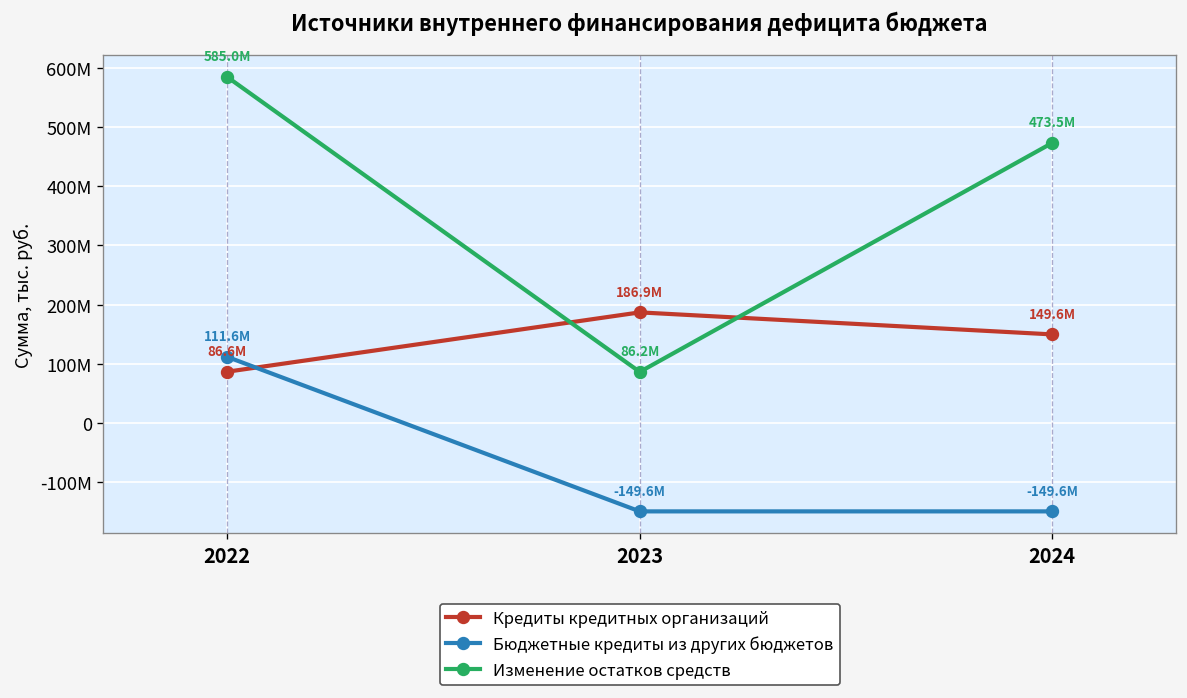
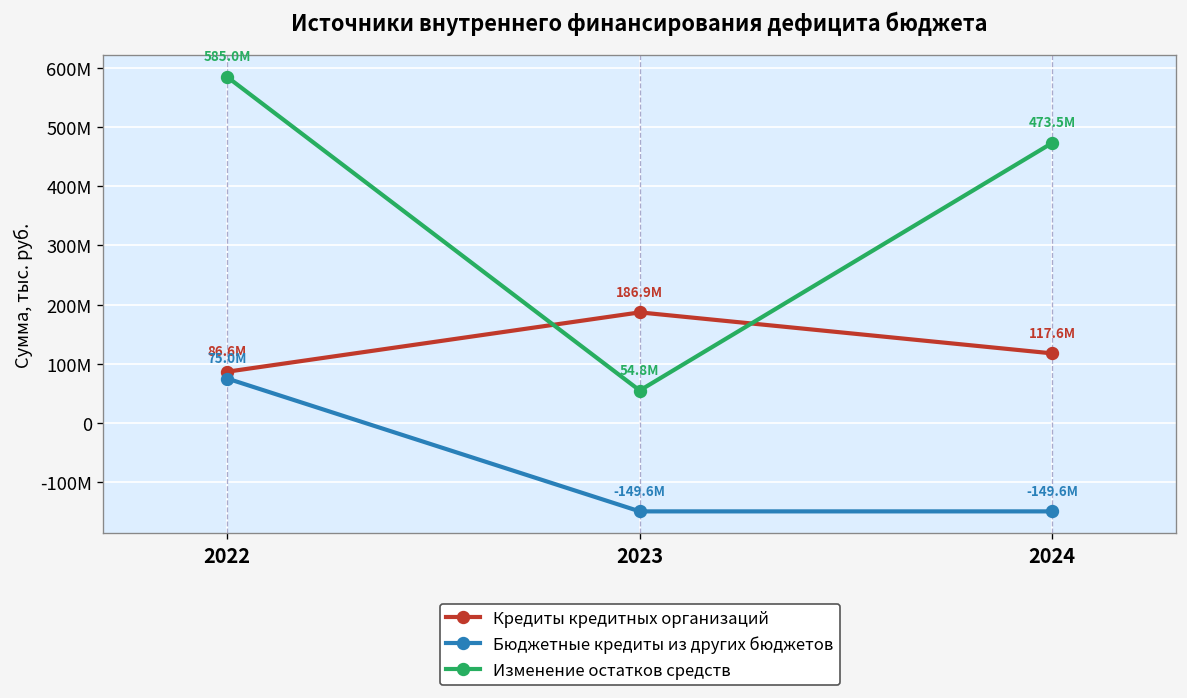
Бюджетные кредиты из других бюджетов, 2022: 111.6M -> 75.0M
Изменение остатков средств, 2023: 86.2M -> 54.8M
Кредиты кредитных организаций, 2024: 149.6M -> 117.6M
